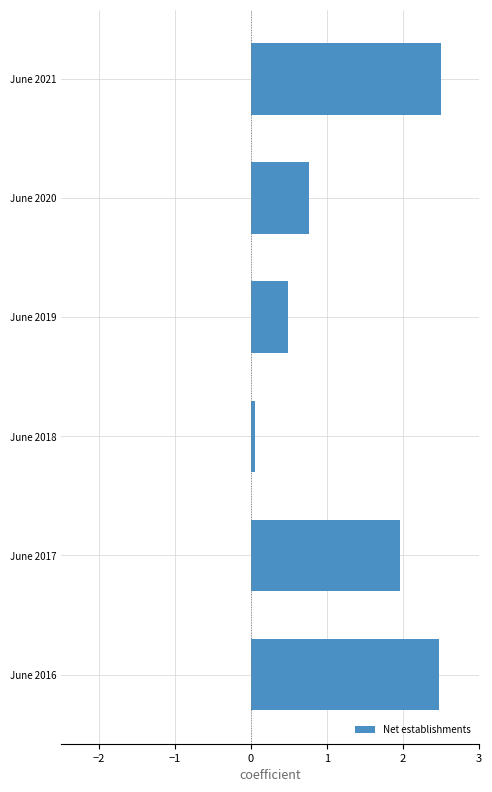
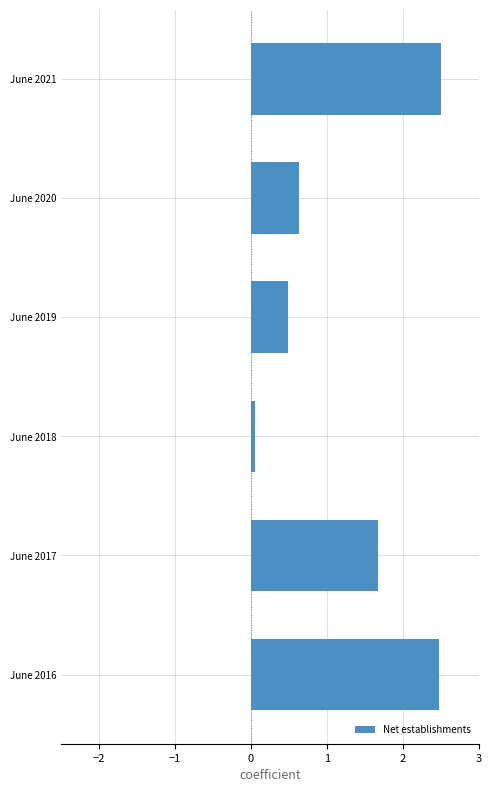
June 2020: 0.8 -> 0.6
June 2017: 2.0 -> 1.7
